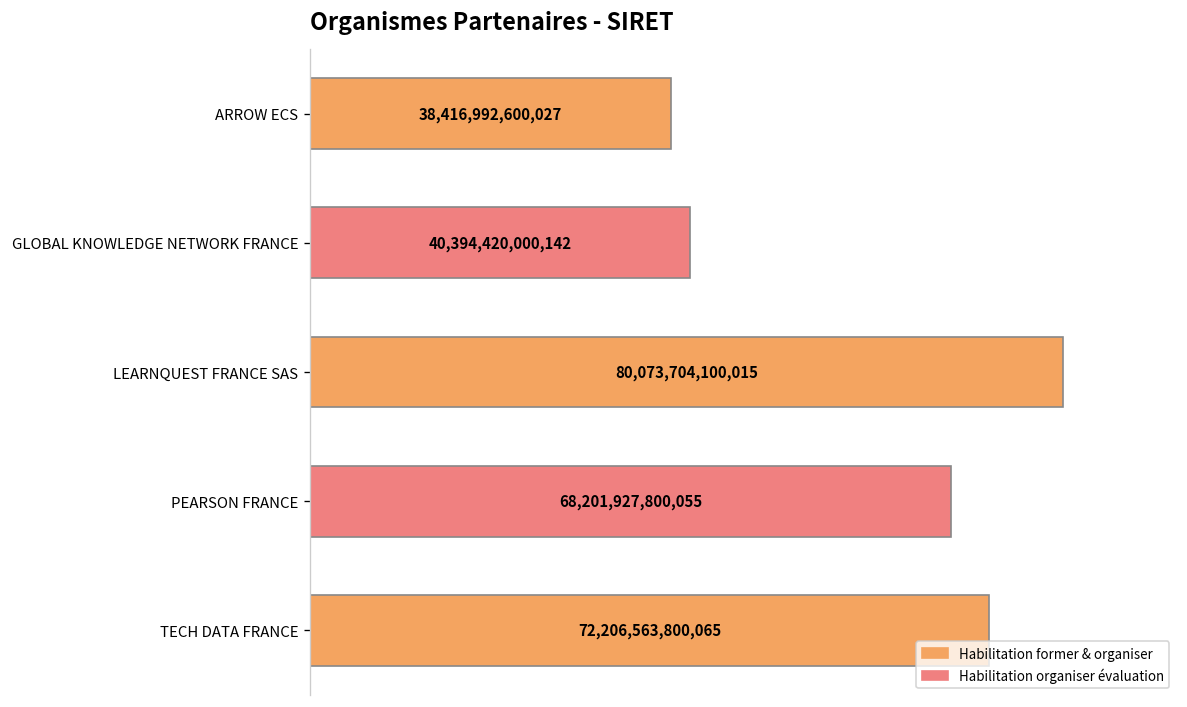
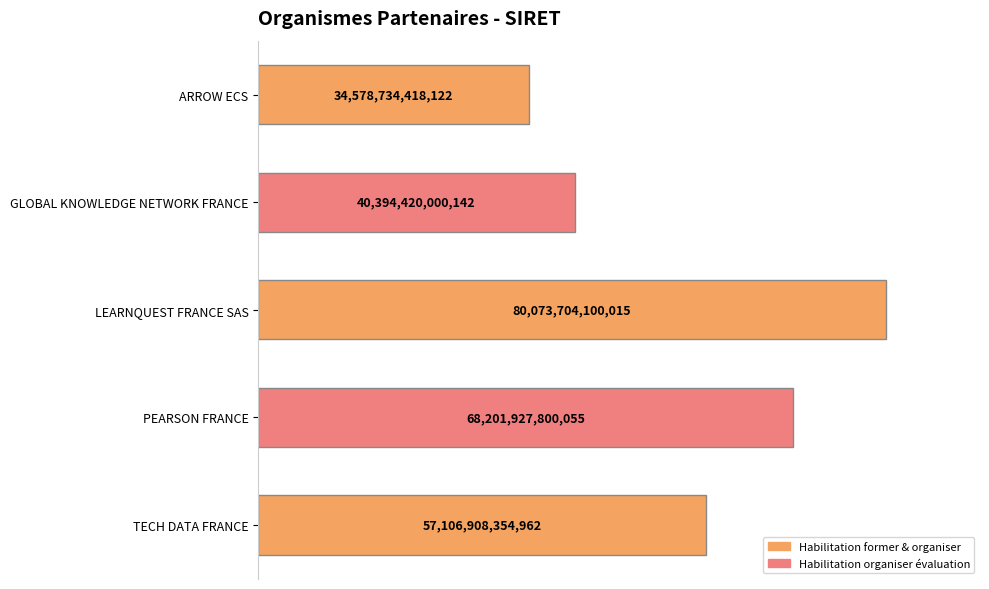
ARROW ECS: 38,416,992,600,027 -> 34,578,734,418,122
TECH DATA FRANCE: 72,206,563,800,065 -> 57,106,908,354,962
